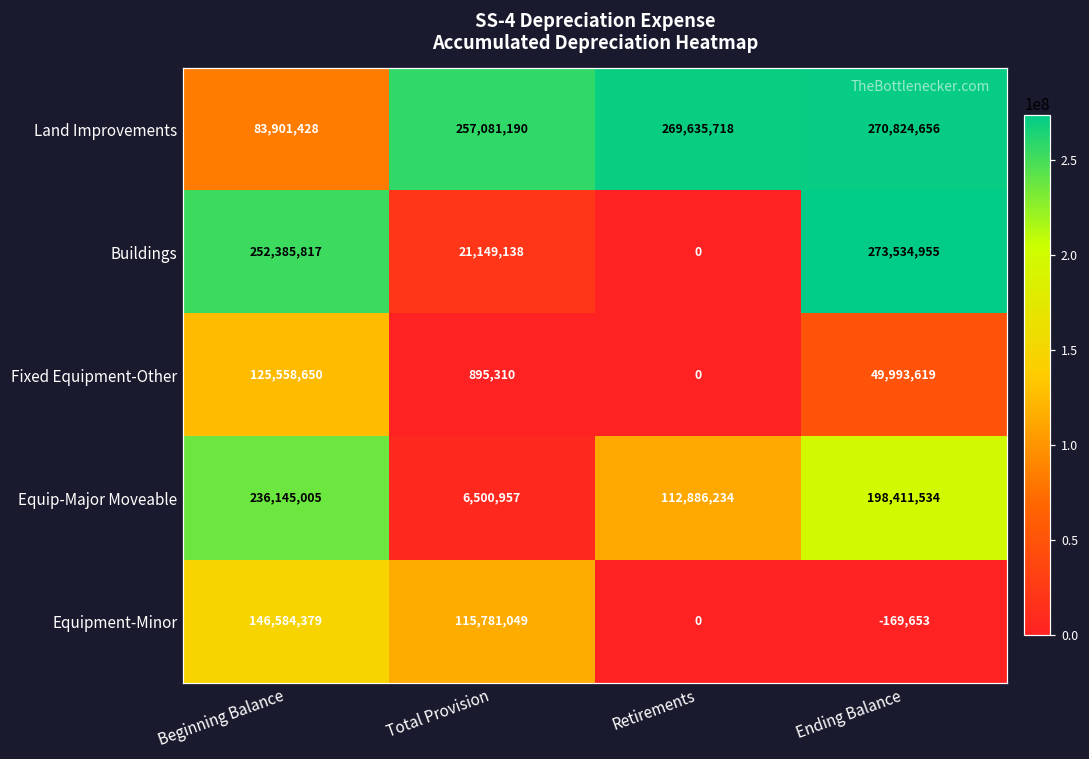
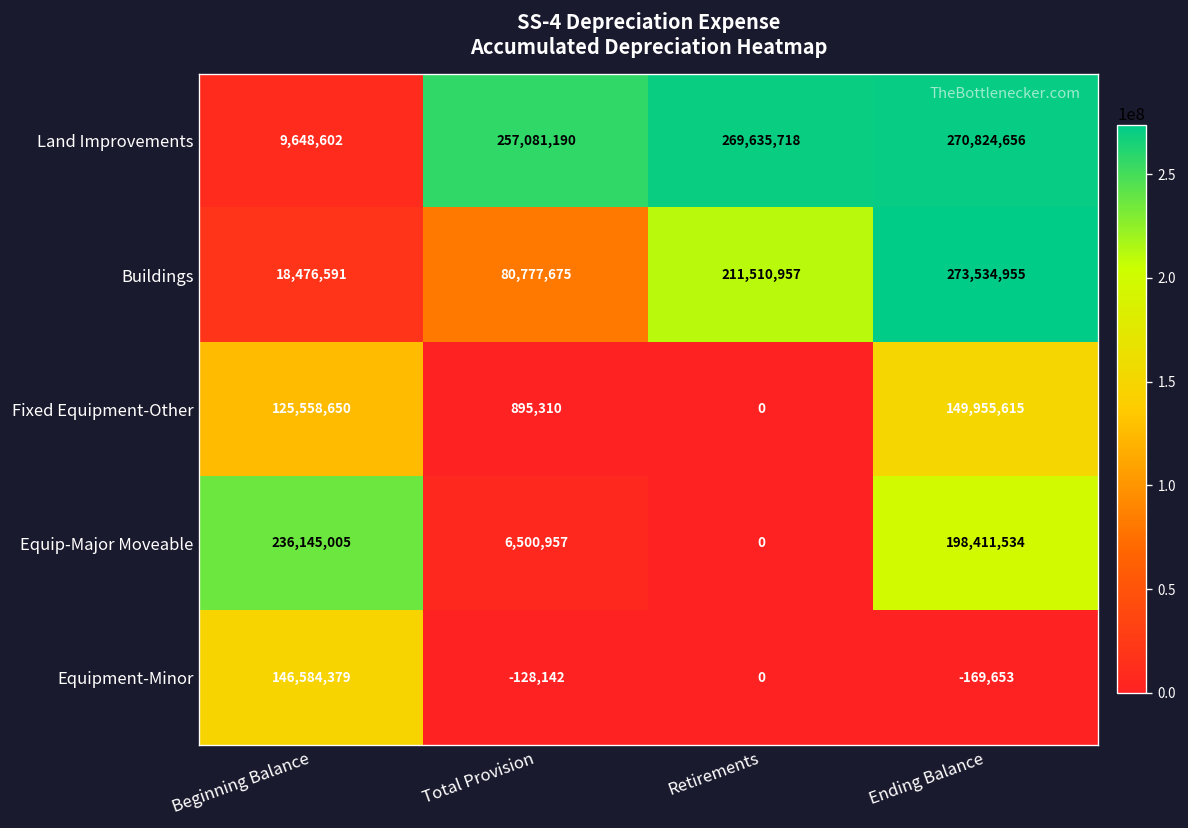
Land Improvements, Beginning Balance: 83,901,428 -> 9,648,602
Buildings, Beginning Balance: 252,385,817 -> 18,476,591
Buildings, Total Provision: 21,149,138 -> 80,777,675
Buildings, Retirements: 0 -> 211,510,957
Fixed Equipment-Other, Ending Balance: 49,993,619 -> 149,955,615
Equip-Major Moveable, Retirements: 112,886,234 -> 0
Equipment-Minor, Total Provision: 115,781,049 -> -128,142
